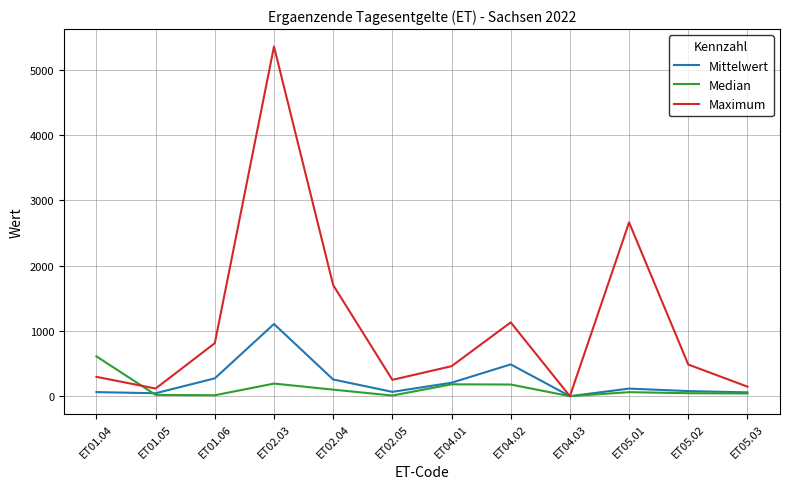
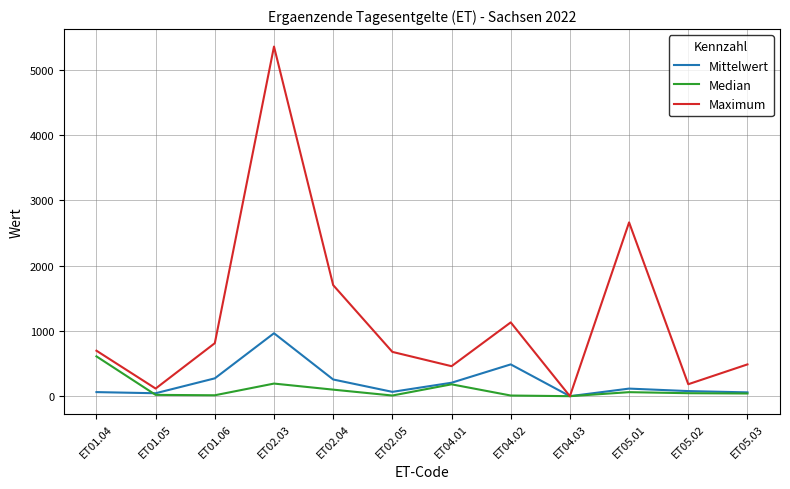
Maximum, ET01.04: 300 -> 700
Mittelwert, ET02.03: 1100 -> 1000
Maximum, ET02.05: 200 -> 700
Median, ET04.02: 200 -> 0
Maximum, ET05.02: 500 -> 200
Maximum, ET05.03: 100 -> 500
